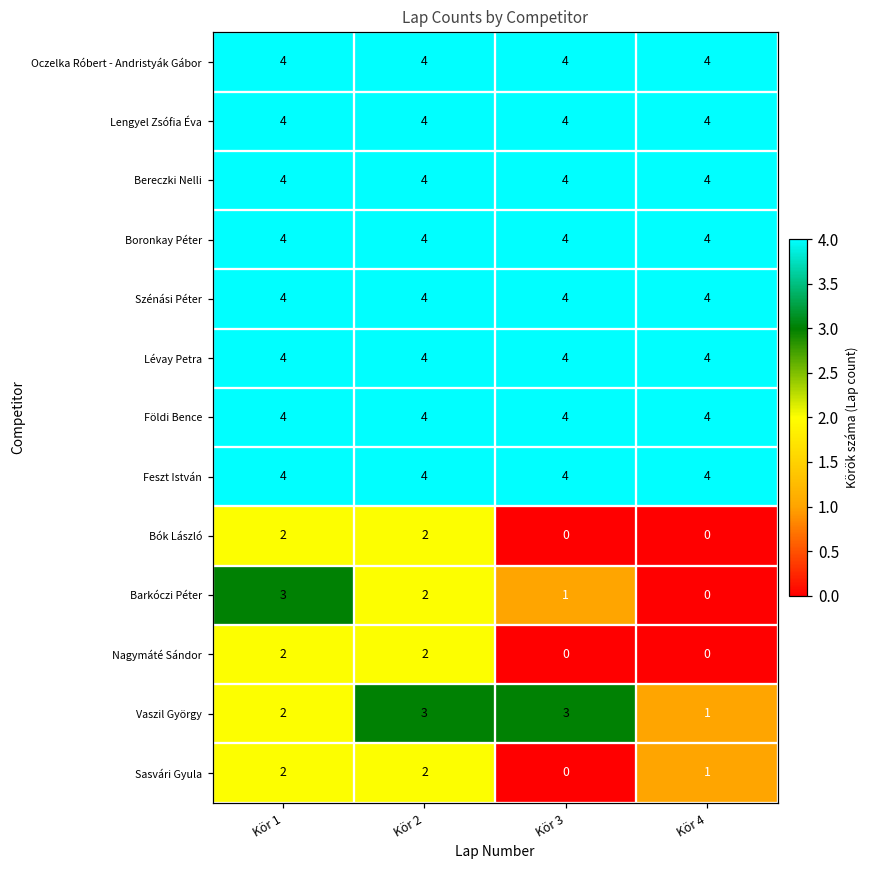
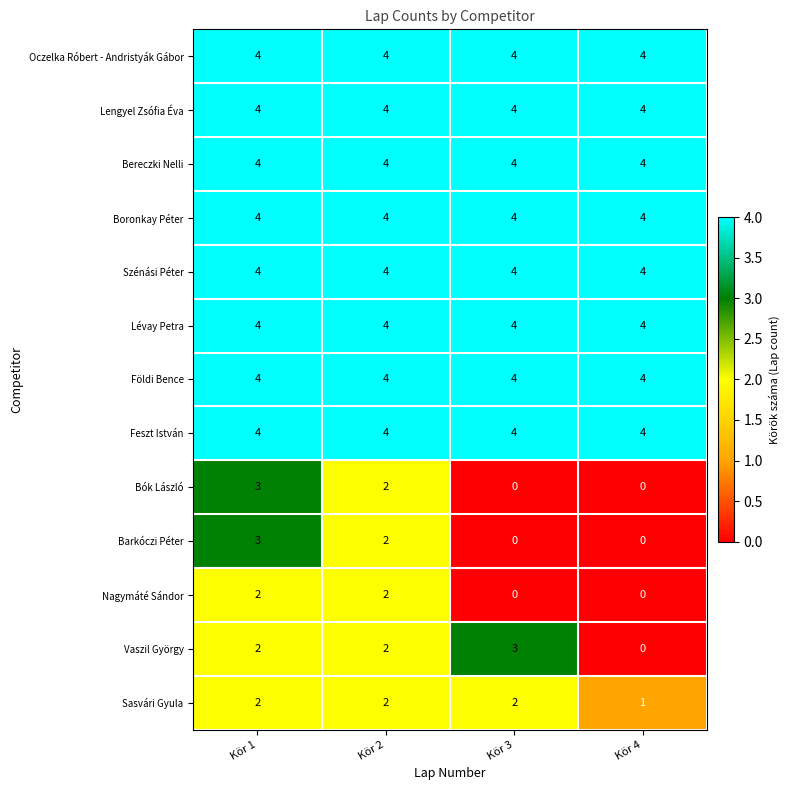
Bók László, Kör 1: 2 -> 3
Barkóczi Péter, Kör 3: 1 -> 0
Vaszil György, Kör 2: 3 -> 2
Vaszil György, Kör 4: 1 -> 0
Sasvári Gyula, Kör 3: 0 -> 2
